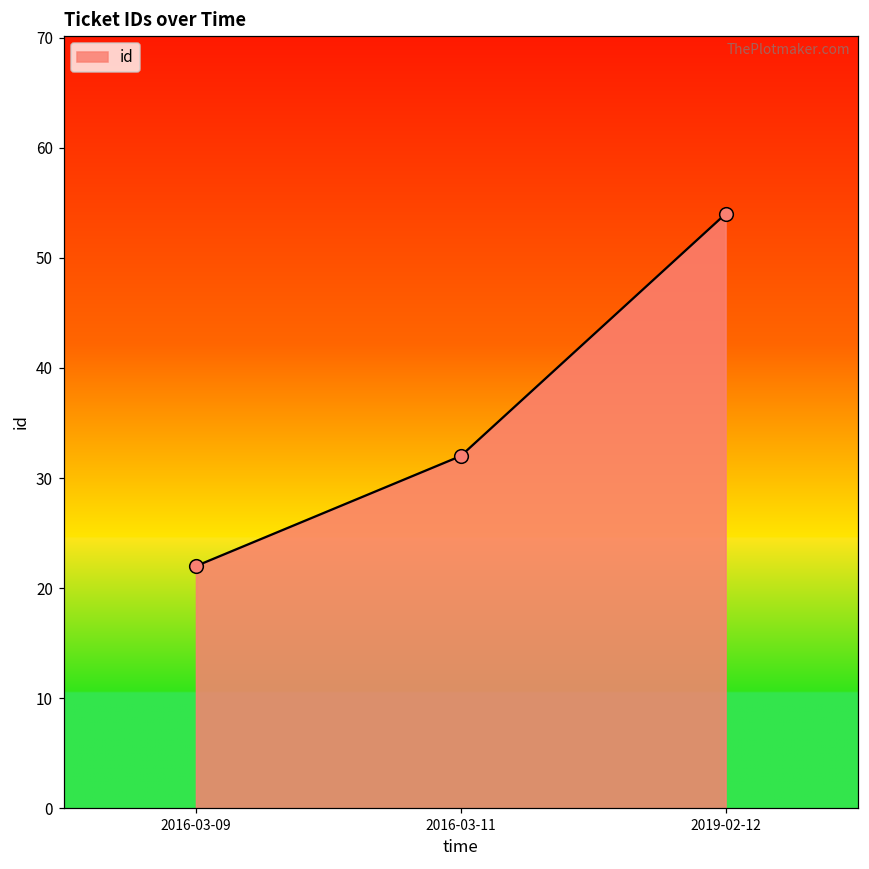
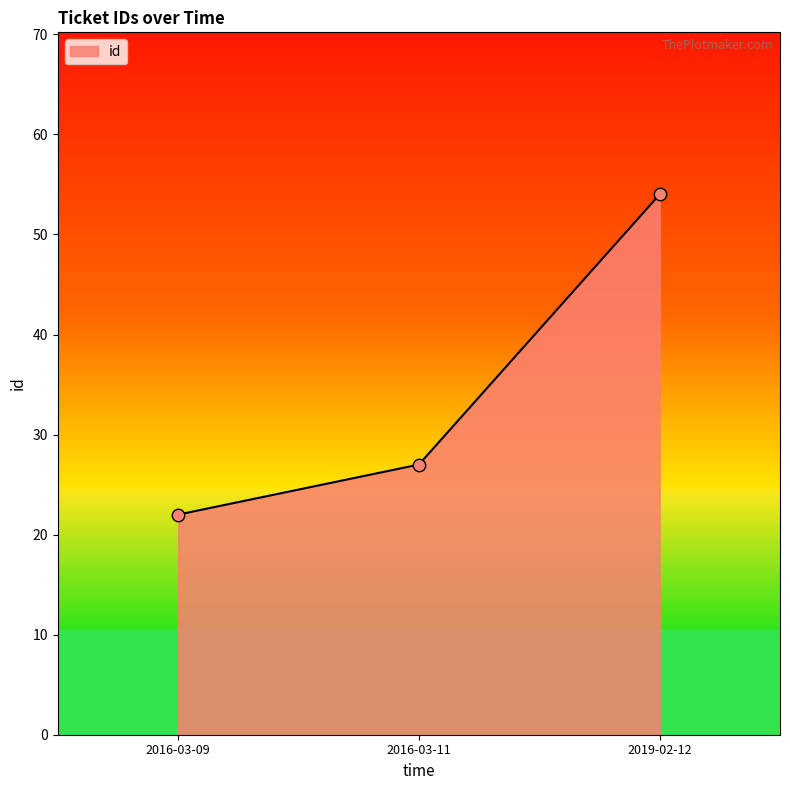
2016-03-11: 32 -> 27
